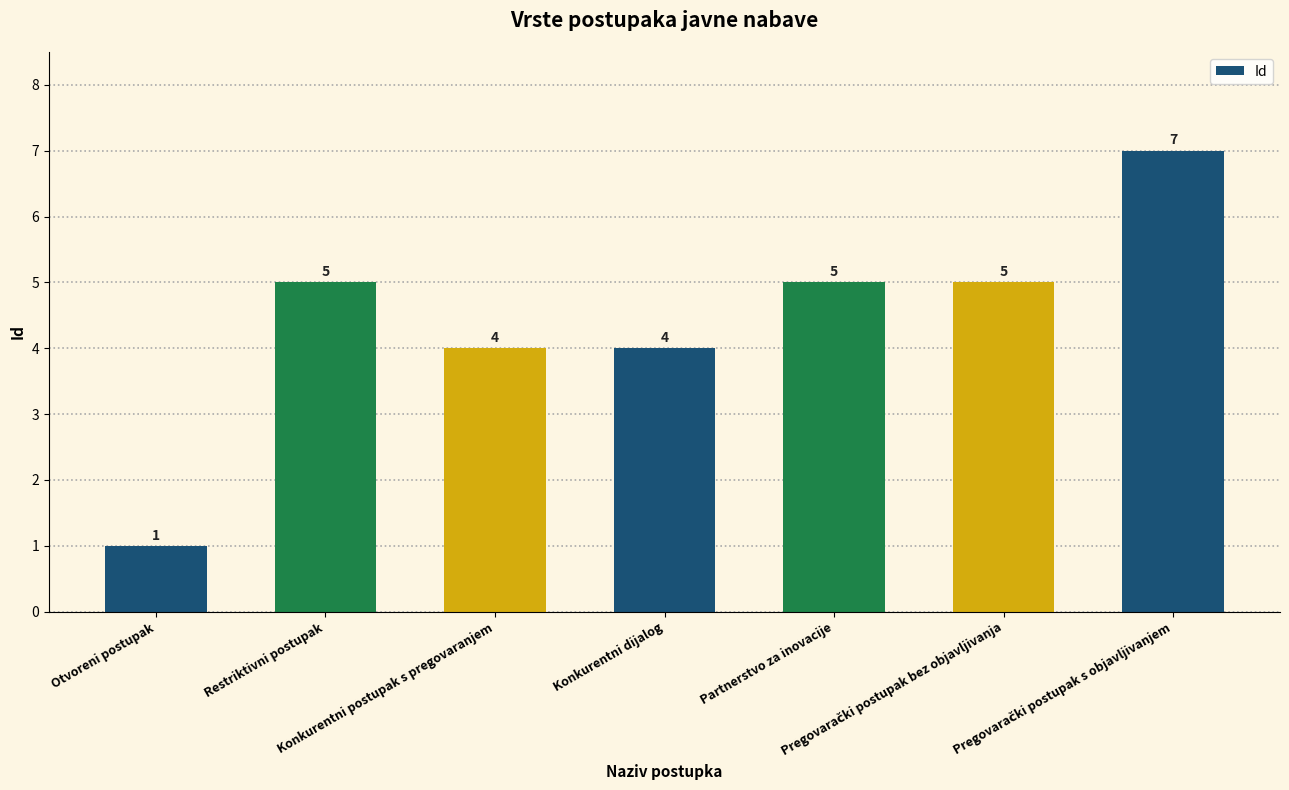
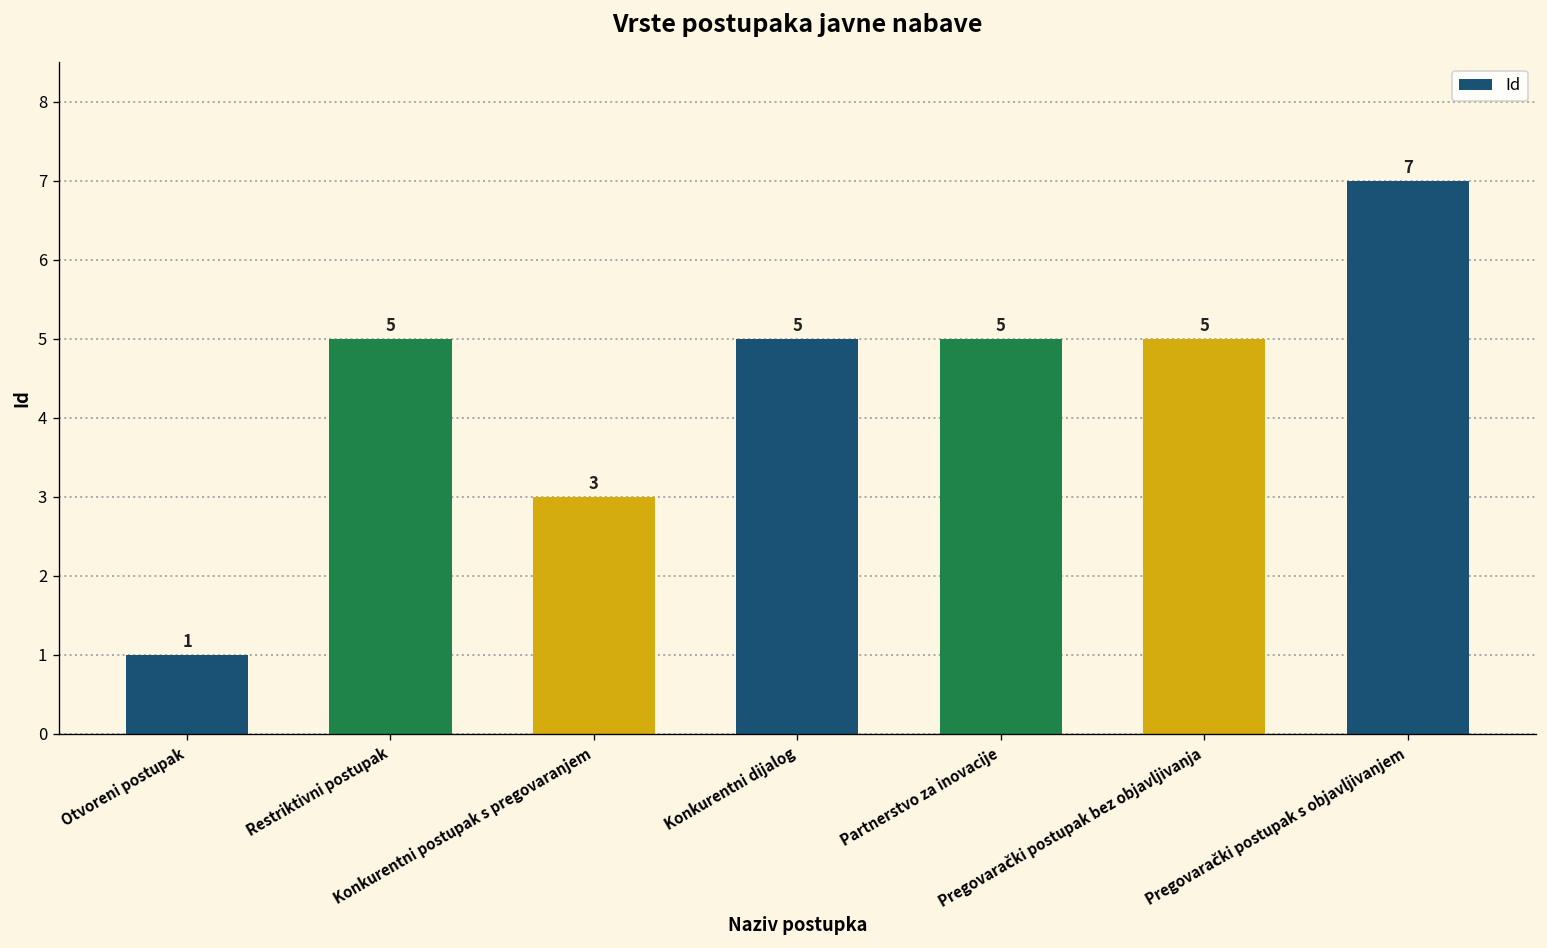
Konkurentni postupak s pregovaranjem: 4 -> 3
Konkurentni dijalog: 4 -> 5
